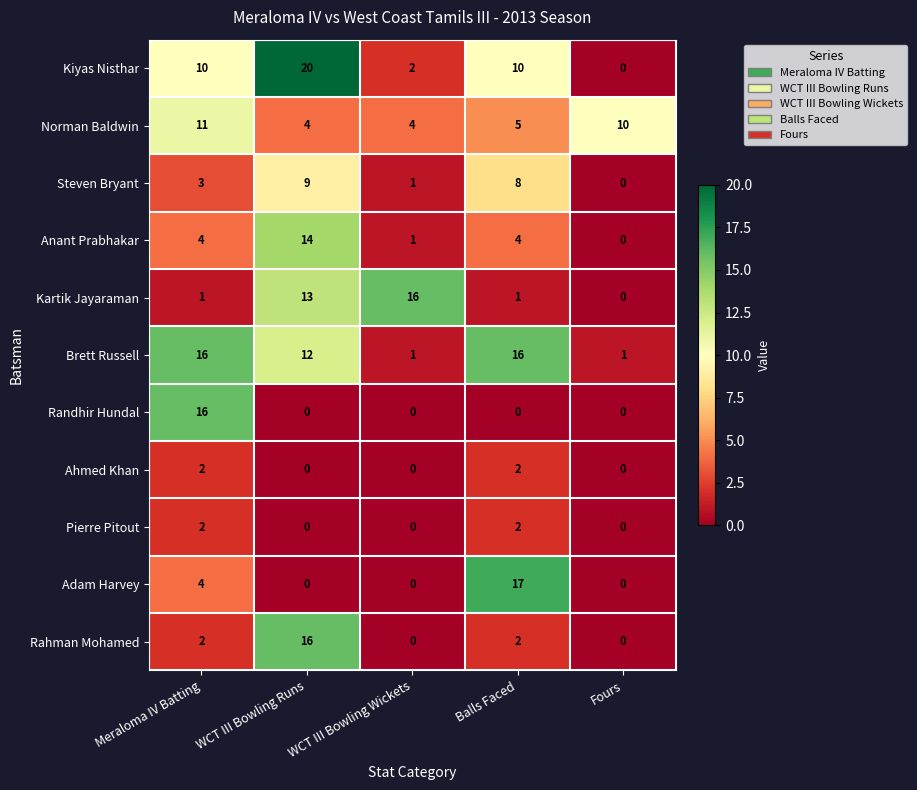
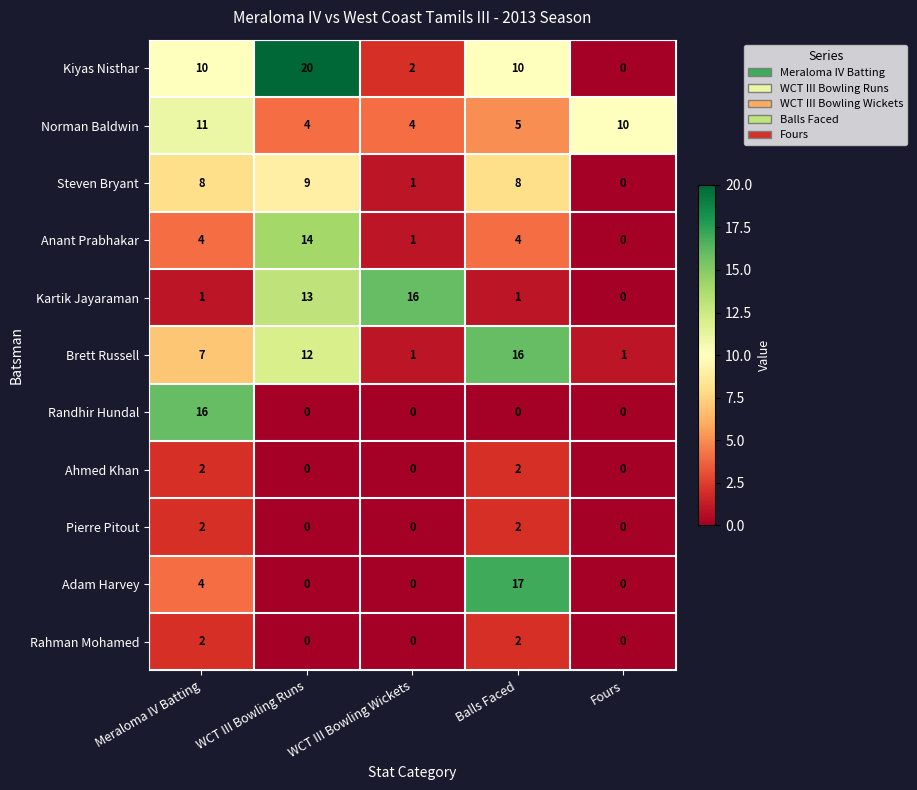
Steven Bryant, Meraloma IV Batting: 3 -> 8
Brett Russell, Meraloma IV Batting: 16 -> 7
Rahman Mohamed, WCT III Bowling Runs: 16 -> 0
